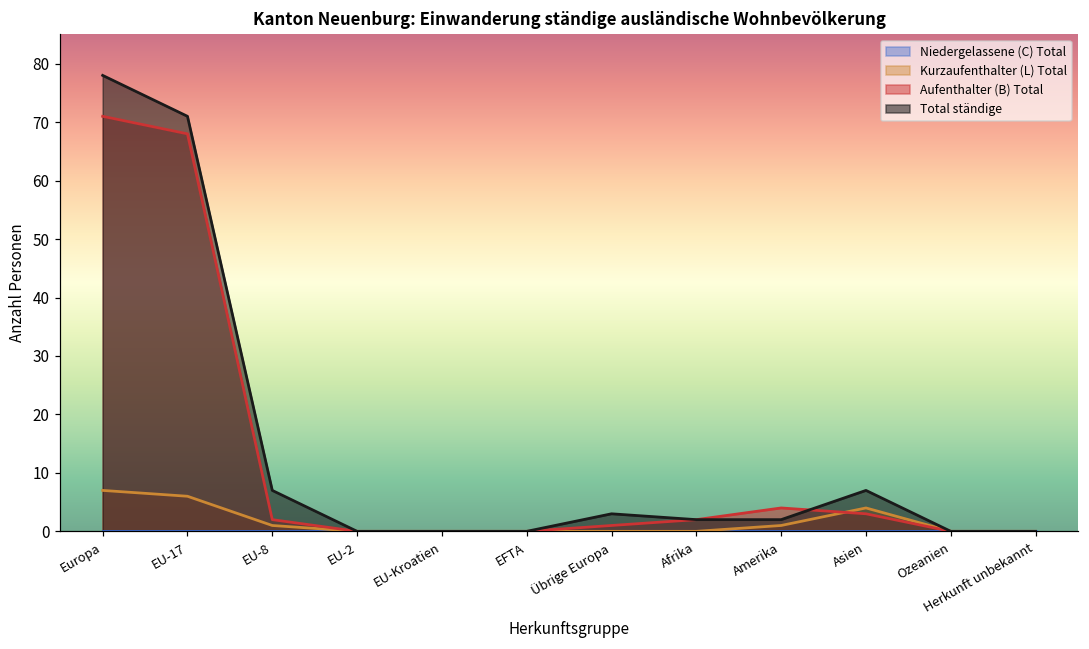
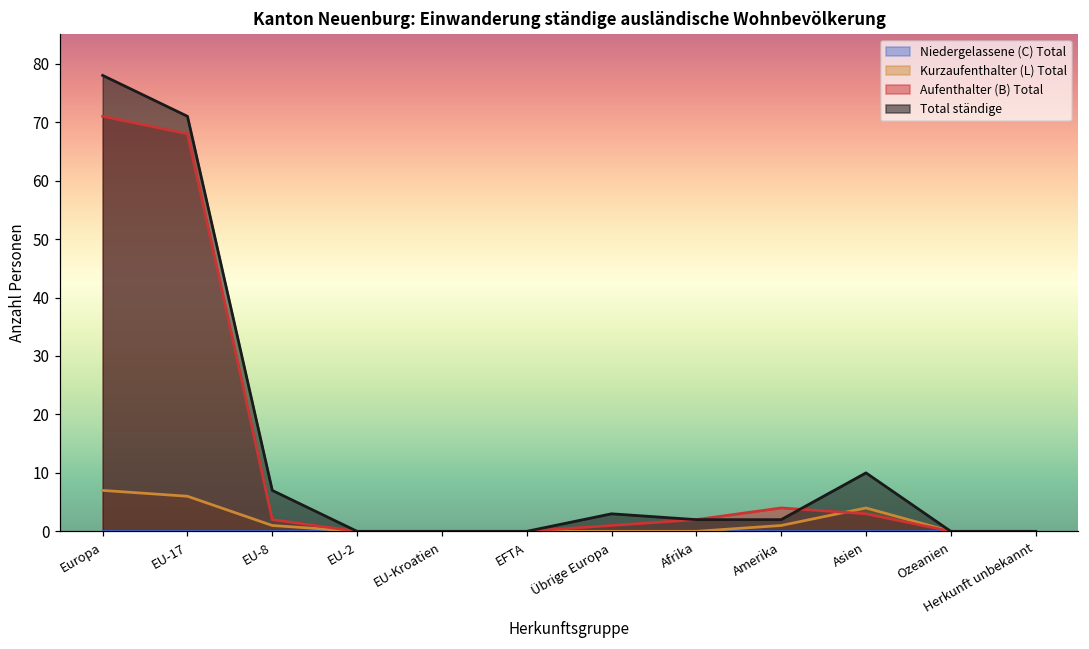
Total ständige, Asien: 7 -> 10
